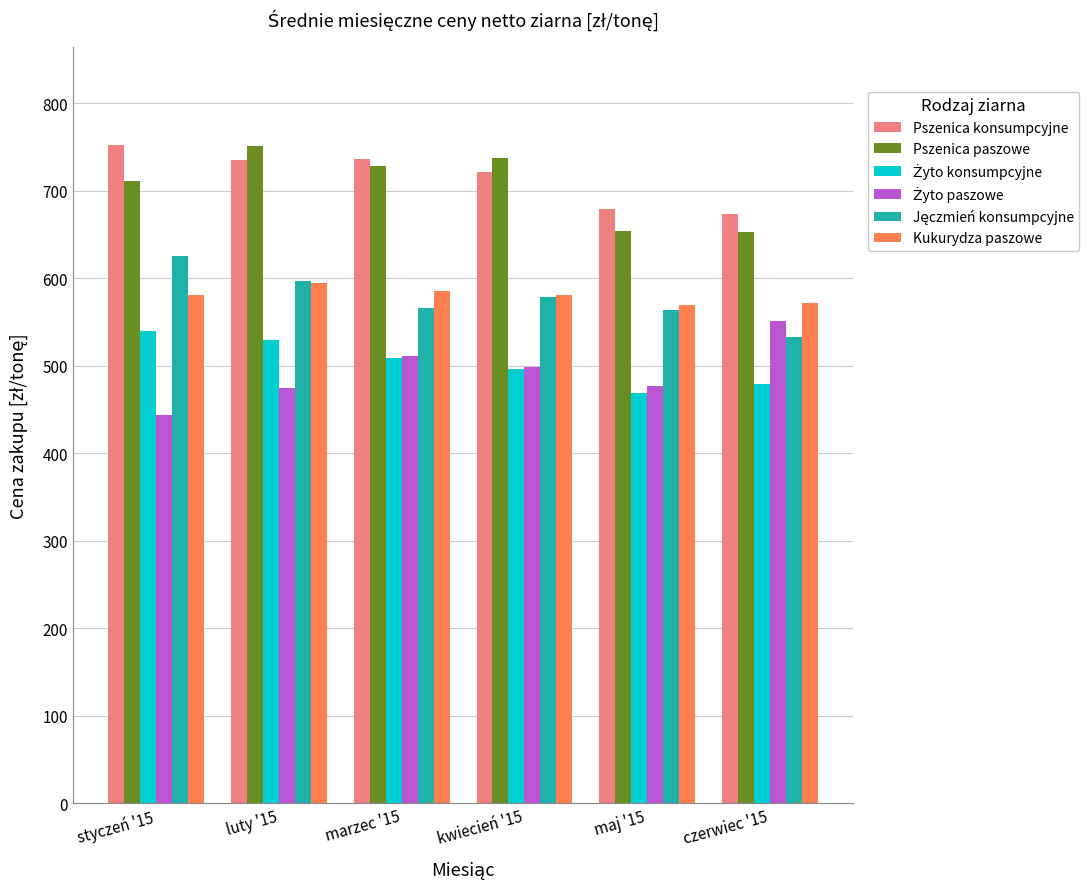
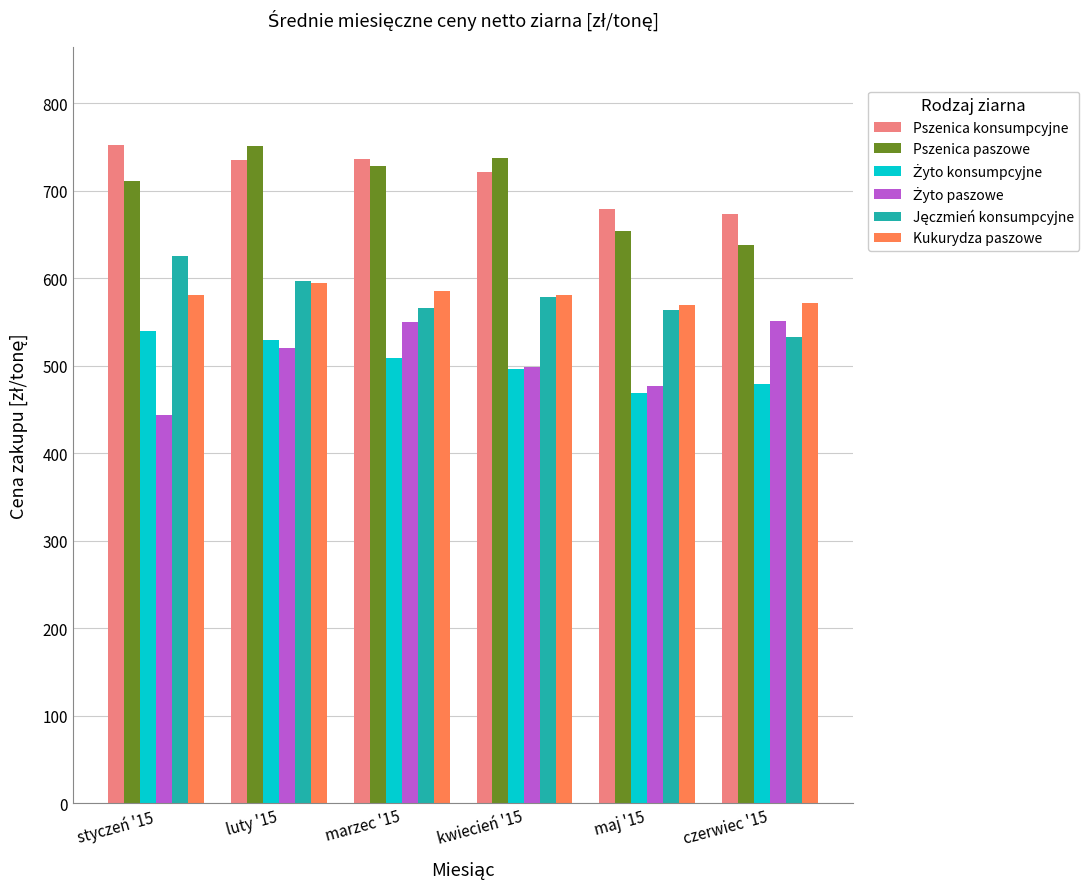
Żyto paszowe, luty '15: 480 -> 520
Żyto paszowe, marzec '15: 510 -> 550
Pszenica paszowe, czerwiec '15: 650 -> 640
